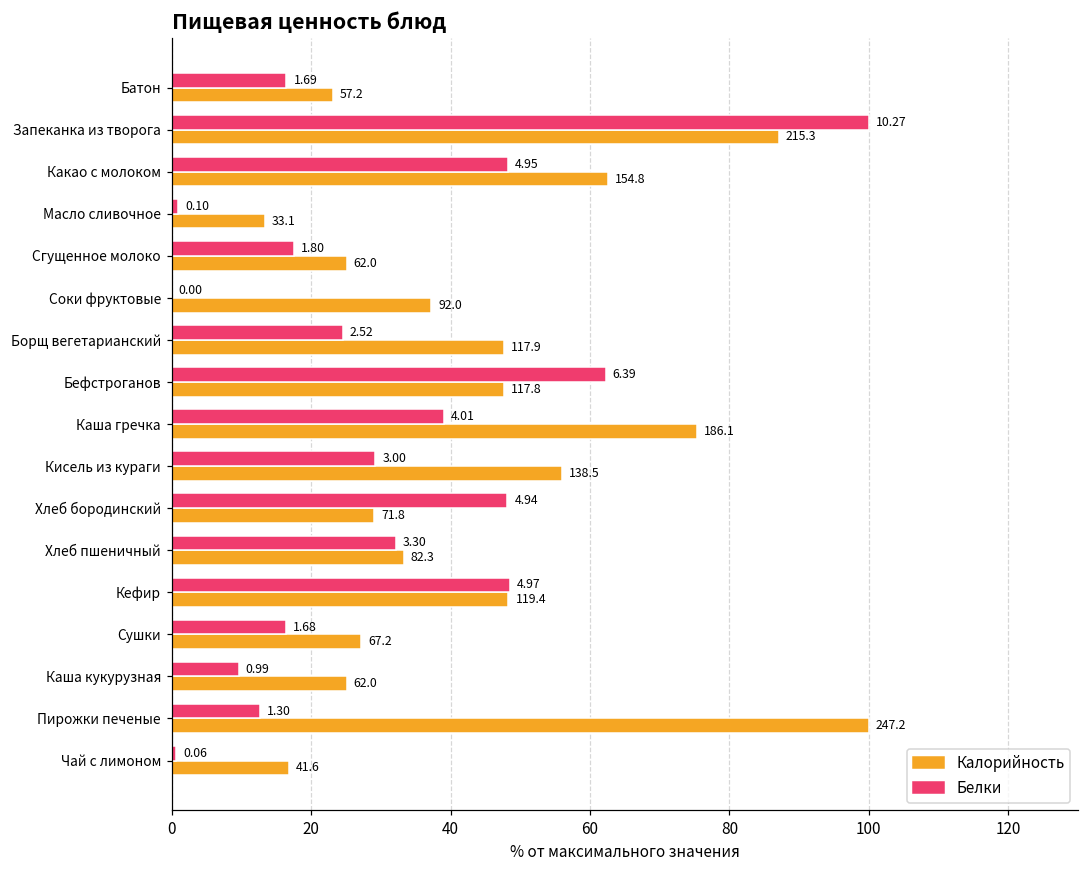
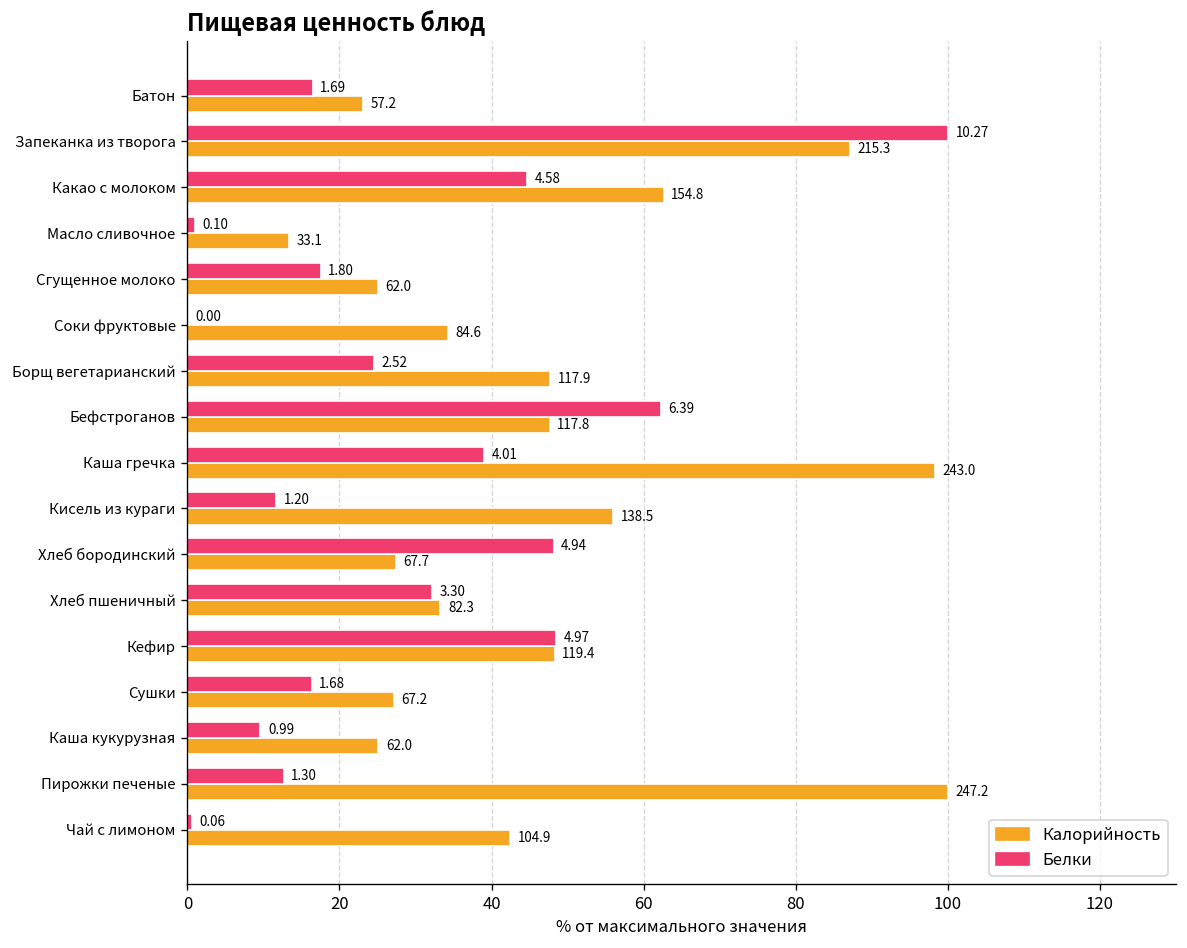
Белки, Какао с молоком: 4.95 -> 4.58
Калорийность, Соки фруктовые: 92.0 -> 84.6
Калорийность, Каша гречка: 186.1 -> 243.0
Белки, Кисель из кураги: 3.00 -> 1.20
Калорийность, Хлеб бородинский: 71.8 -> 67.7
Калорийность, Чай с лимоном: 41.6 -> 104.9
